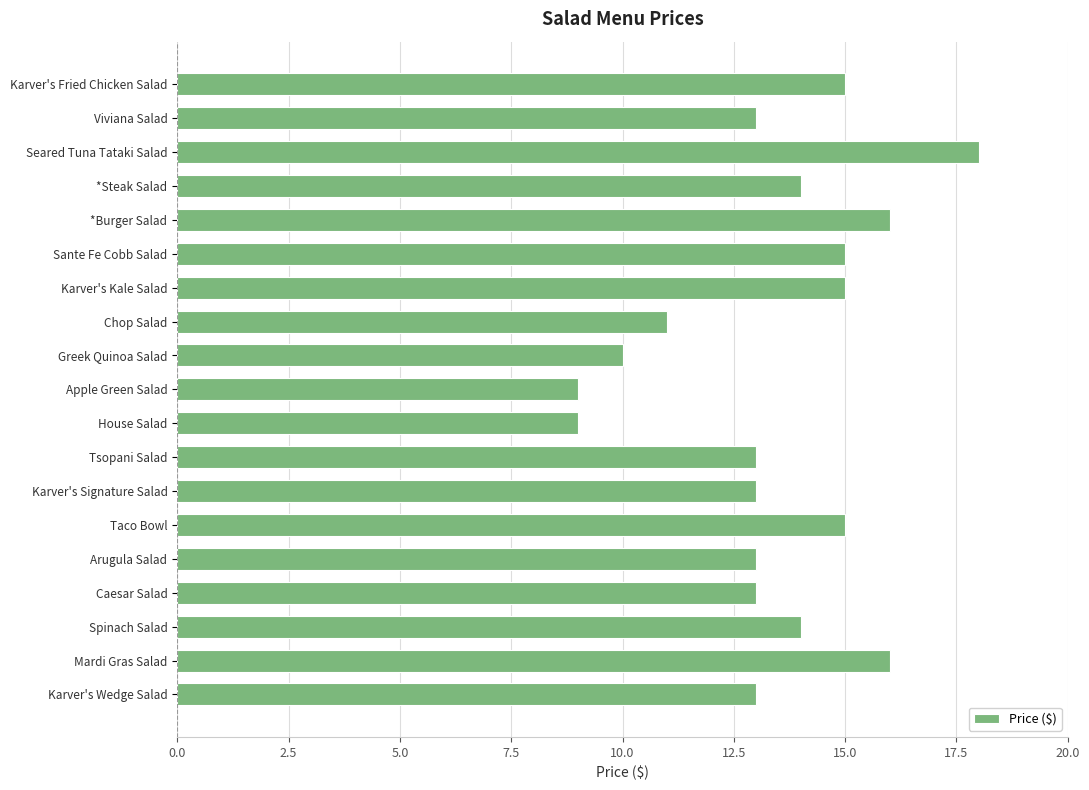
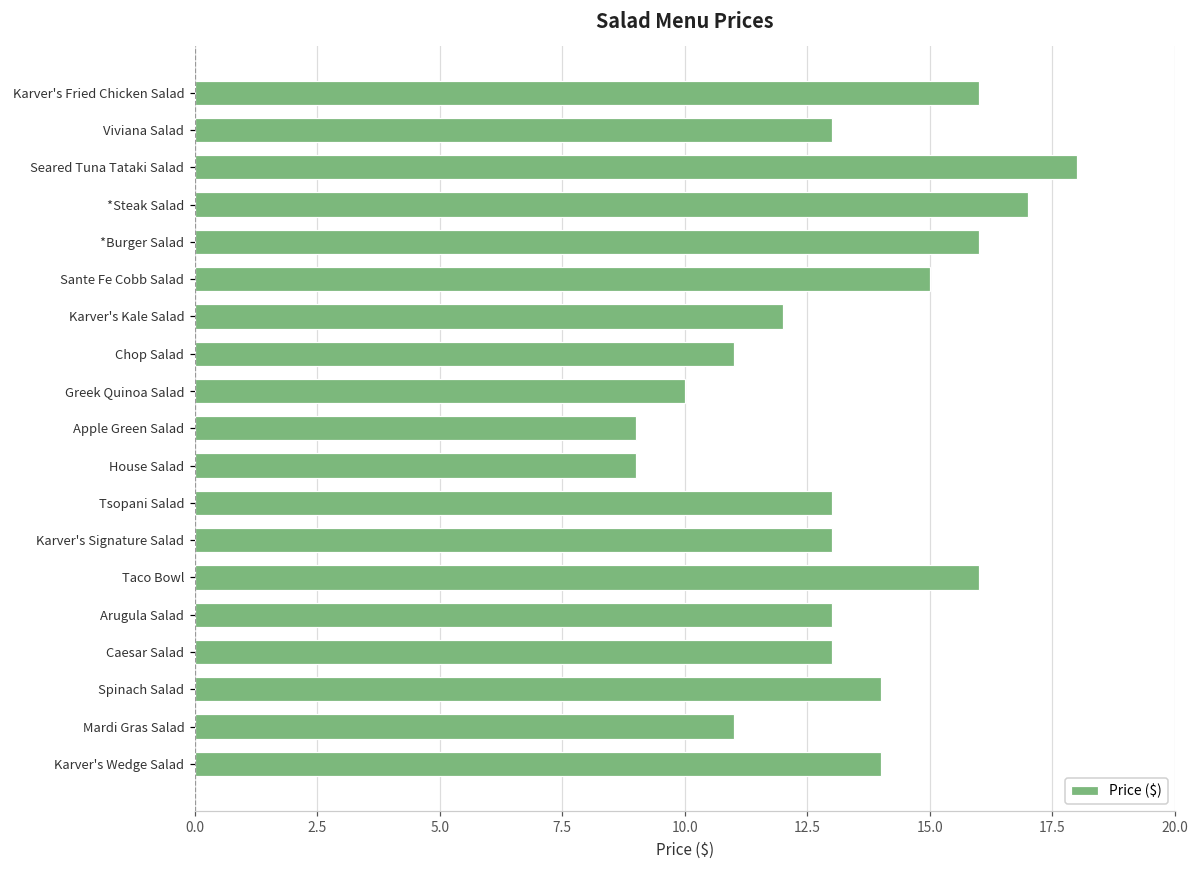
Karver's Fried Chicken Salad: 15 -> 16
*Steak Salad: 14 -> 17
Karver's Kale Salad: 15 -> 12
Taco Bowl: 15 -> 16
Mardi Gras Salad: 16 -> 11
Karver's Wedge Salad: 13 -> 14
